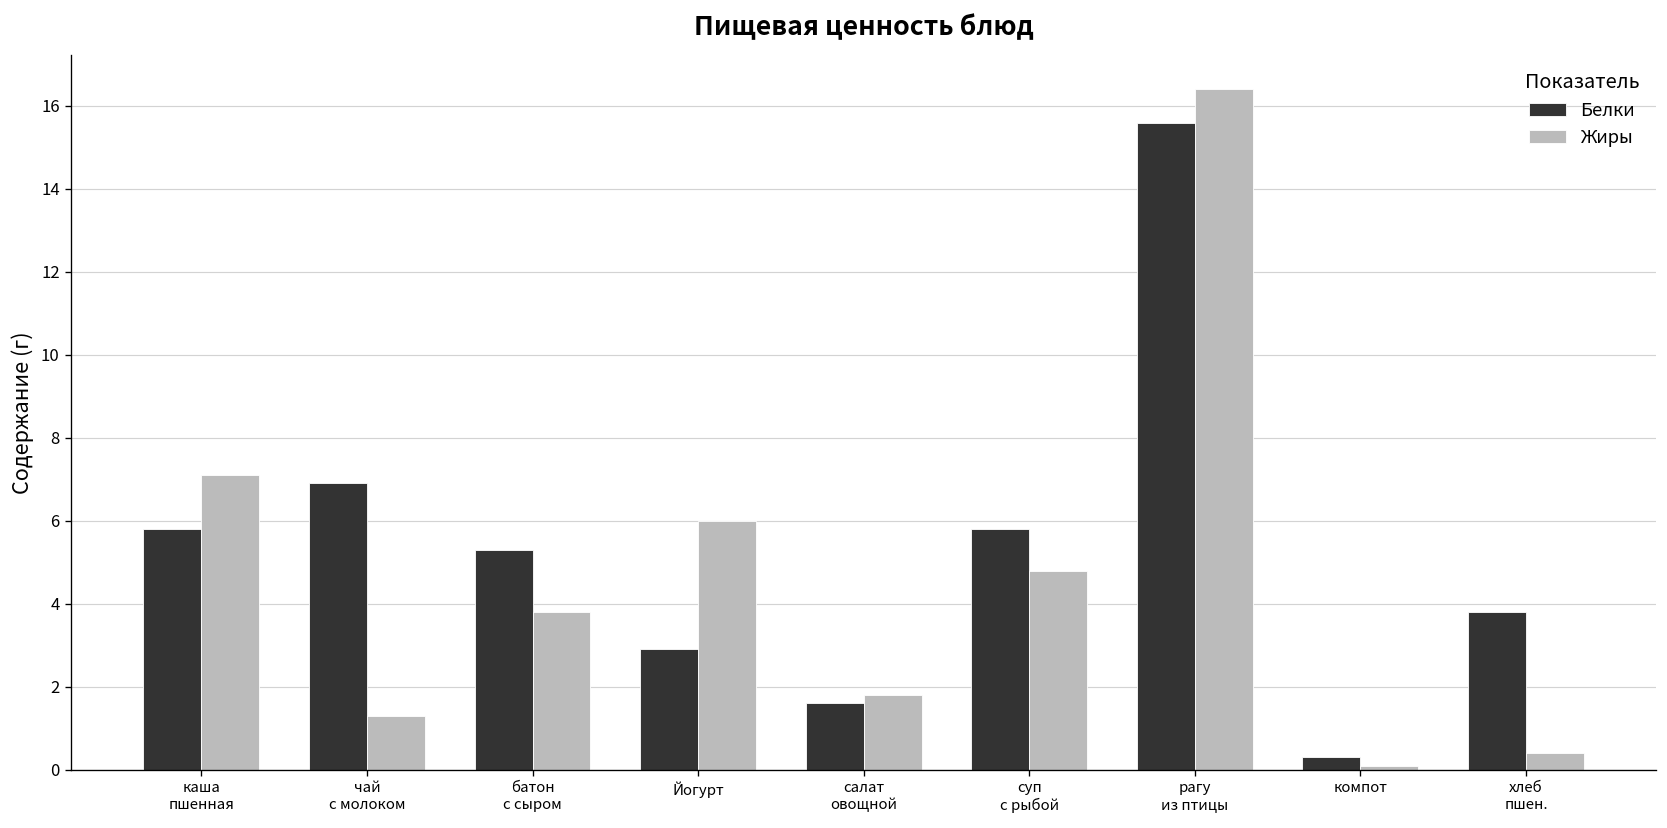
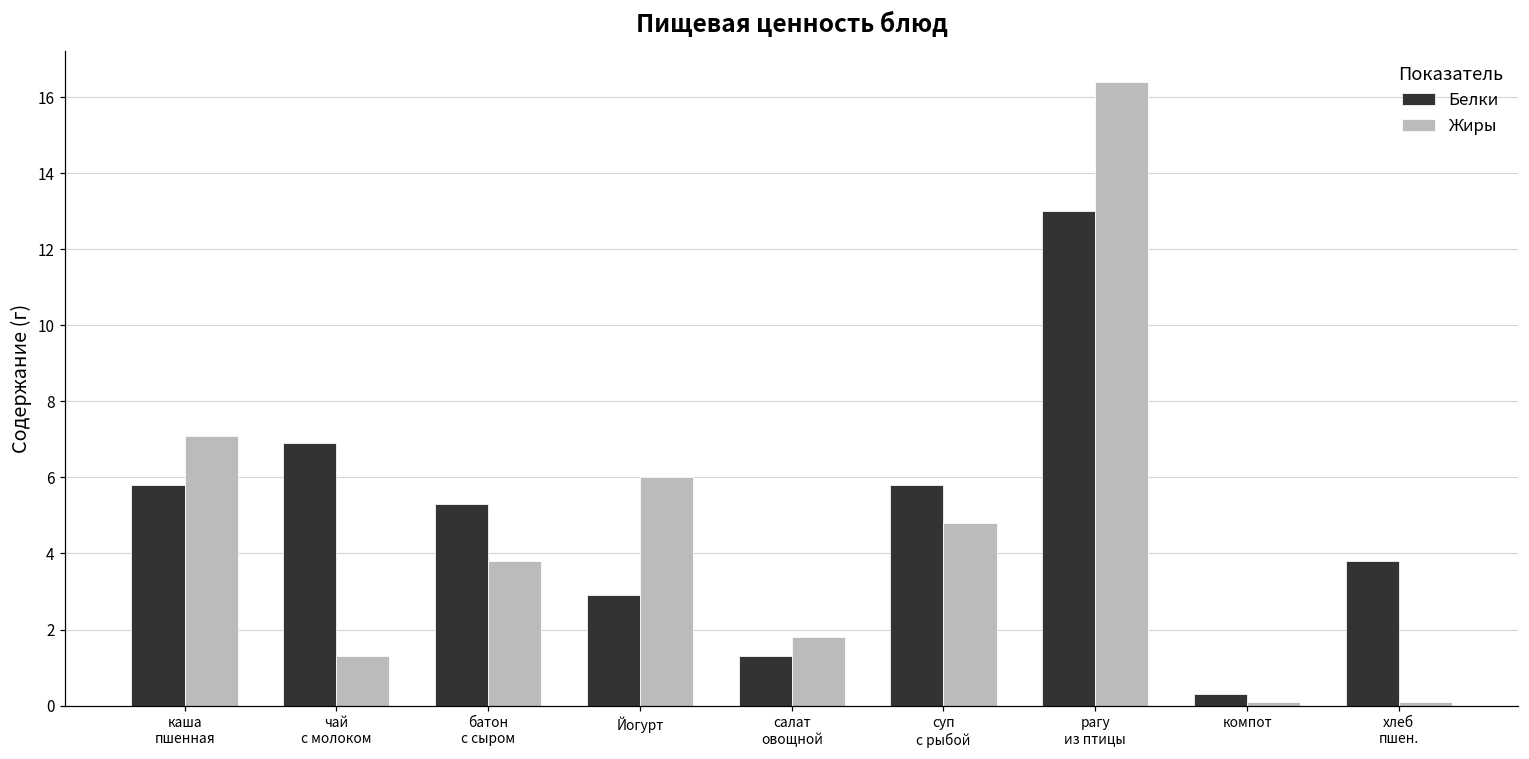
Белки, салат овощной: 1.6 -> 1.3
Белки, рагу из птицы: 15.6 -> 13.0
Жиры, хлеб пшен.: 0.4 -> 0.1
